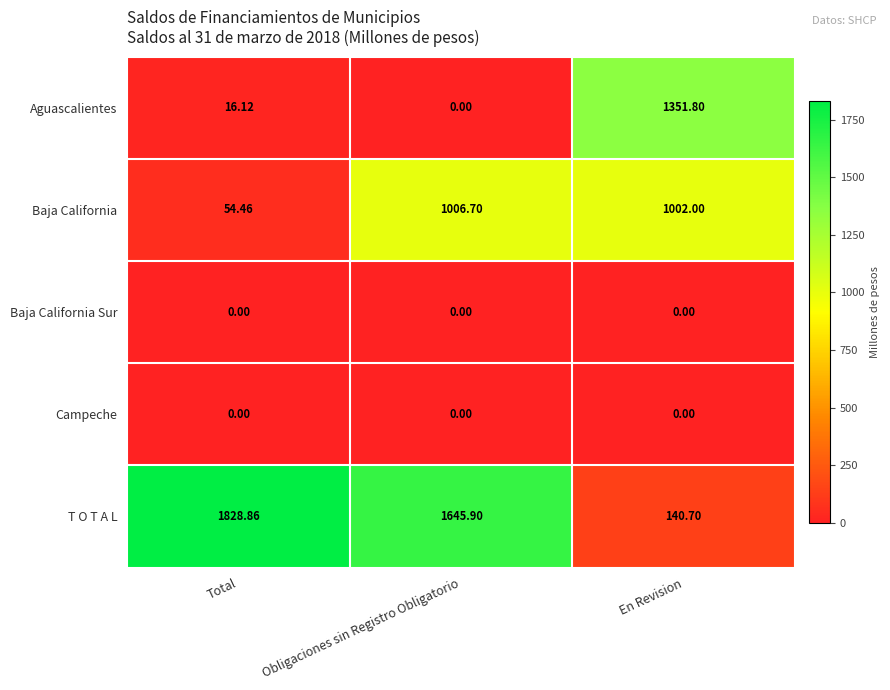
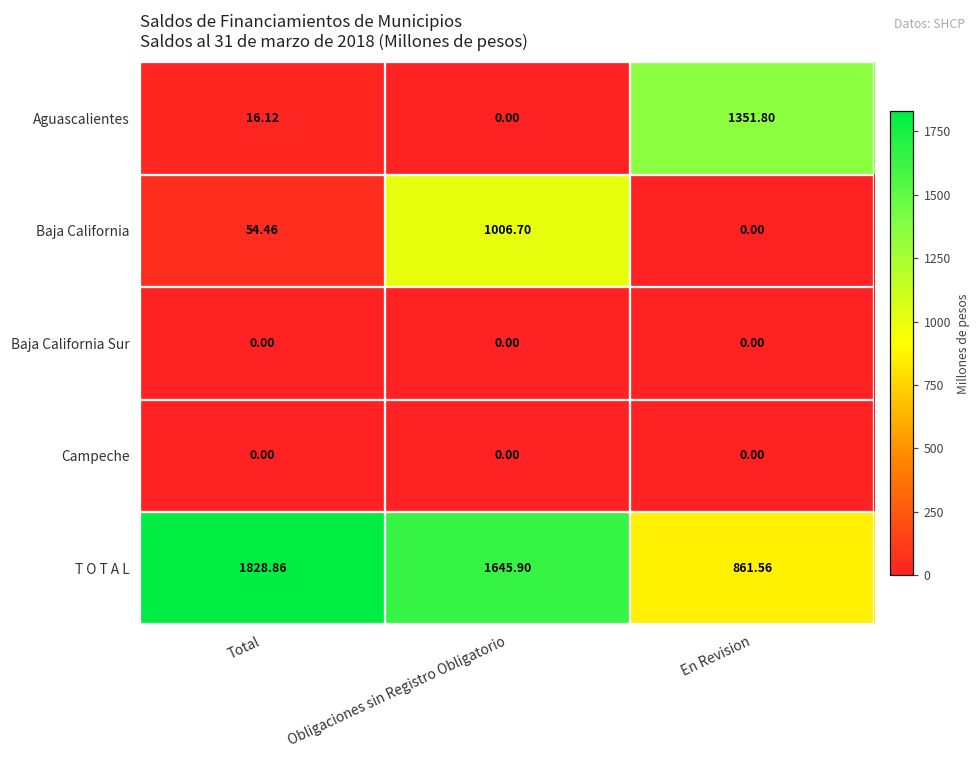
Baja California, En Revision: 1002.00 -> 0.00
T O T A L, En Revision: 140.70 -> 861.56
